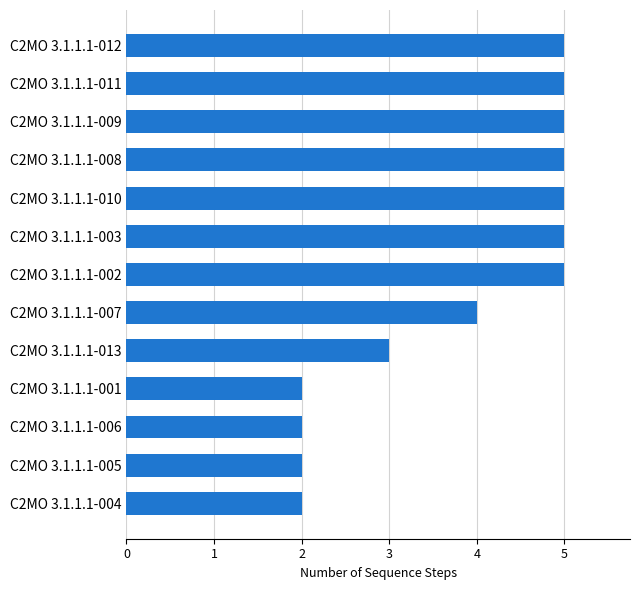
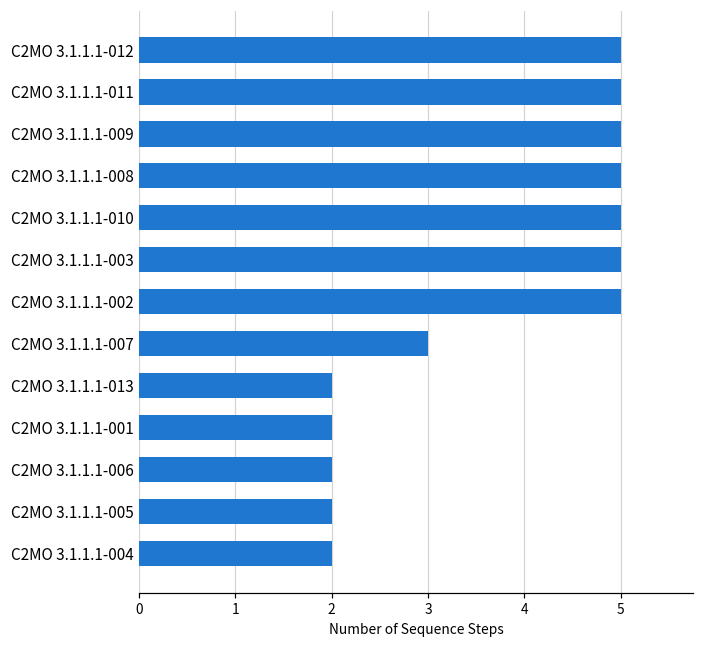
C2MO 3.1.1.1-007: 4 -> 3
C2MO 3.1.1.1-013: 3 -> 2
